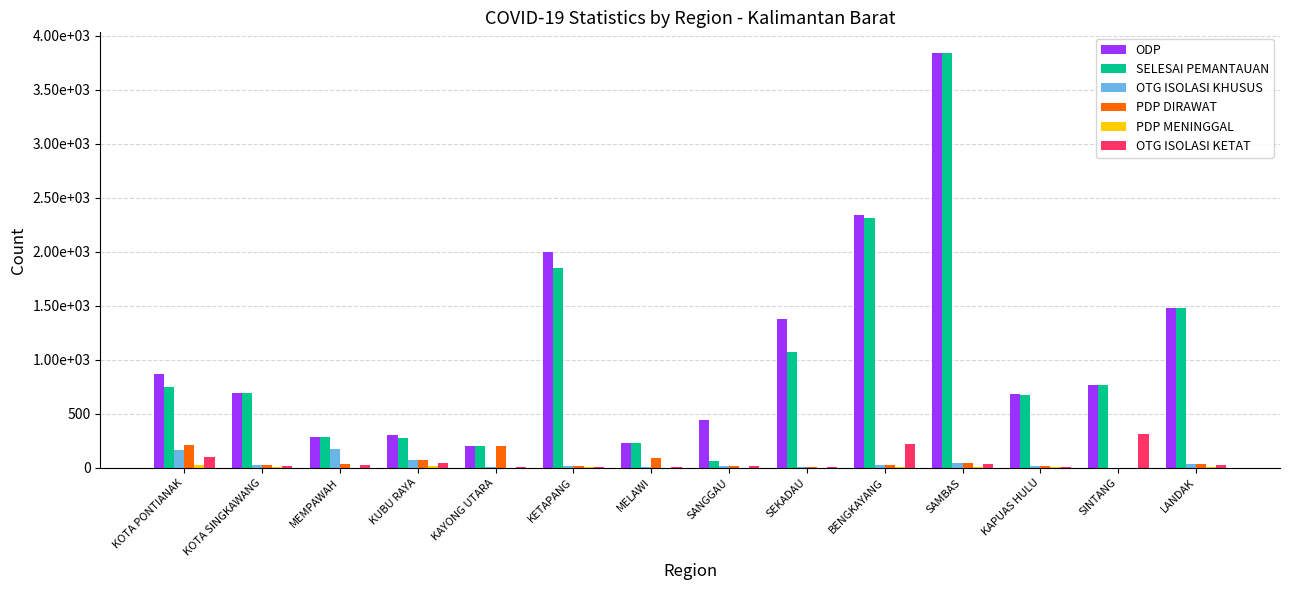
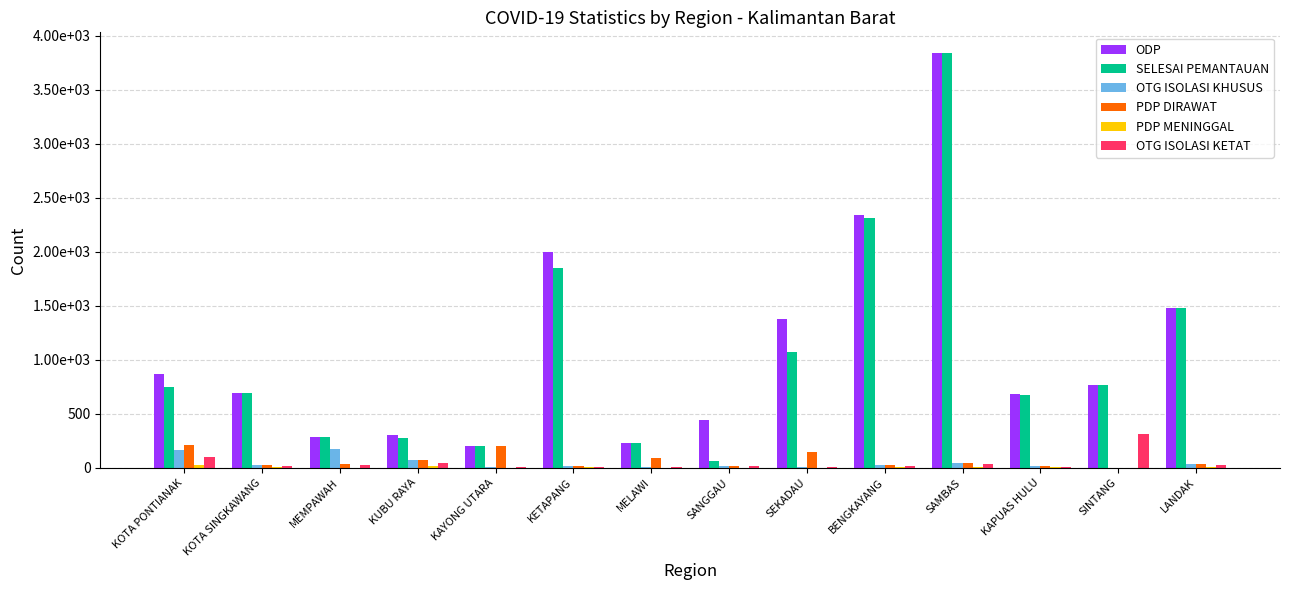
PDP DIRAWAT, SEKADAU: 10 -> 140
OTG ISOLASI KETAT, BENGKAYANG: 220 -> 20
